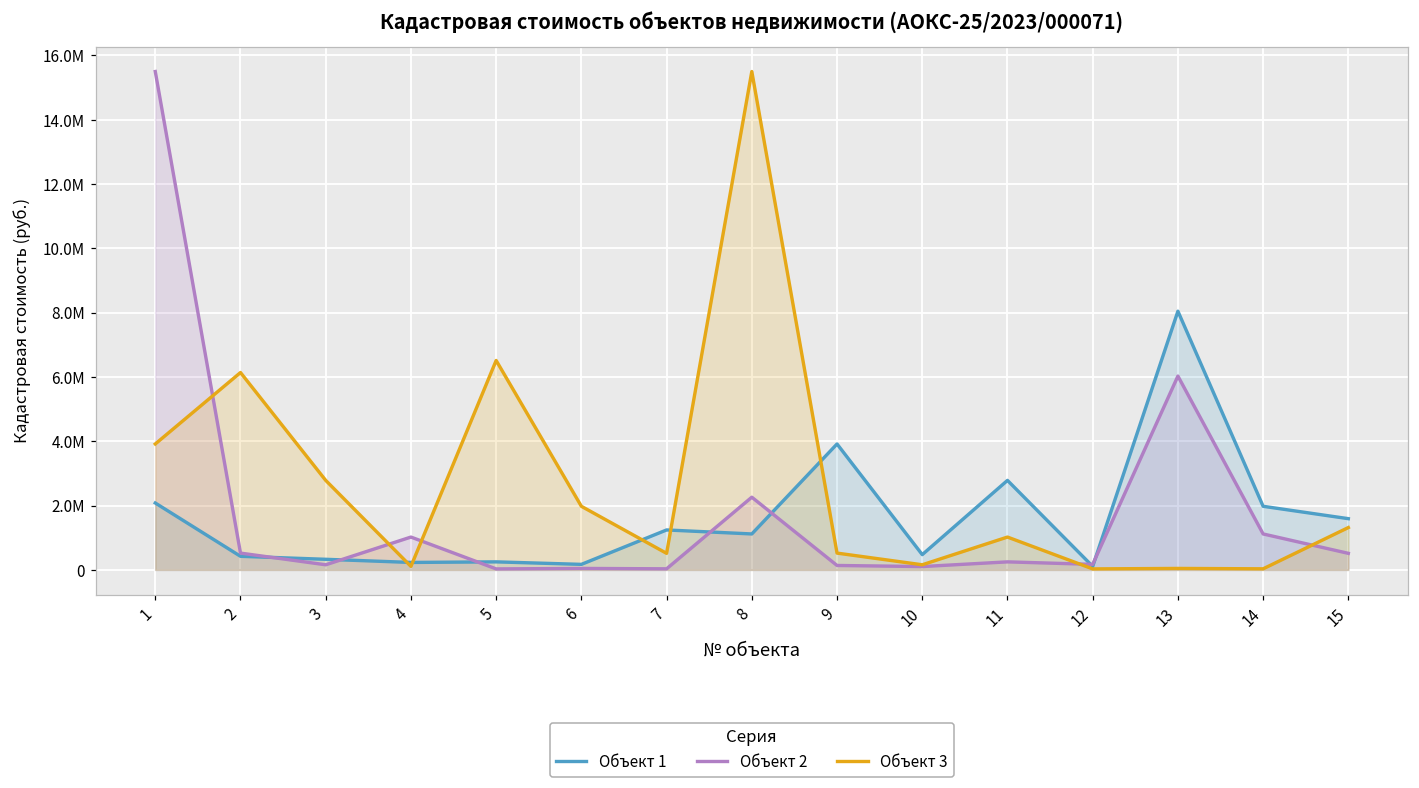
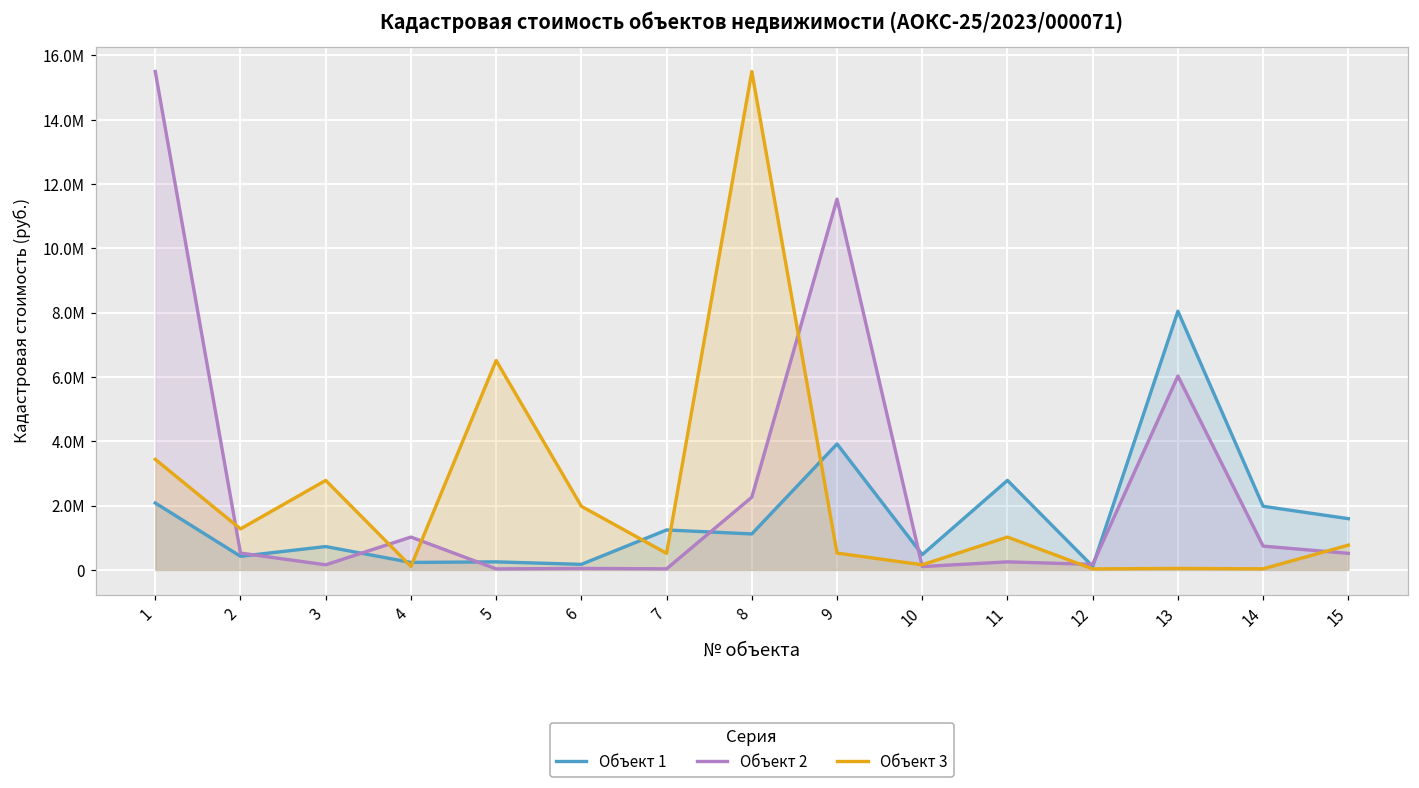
Объект 3, 1: 3900000 -> 3400000
Объект 3, 2: 6100000 -> 1300000
Объект 1, 3: 300000 -> 700000
Объект 2, 9: 100000 -> 11500000
Объект 2, 14: 1100000 -> 700000
Объект 3, 15: 1300000 -> 800000
